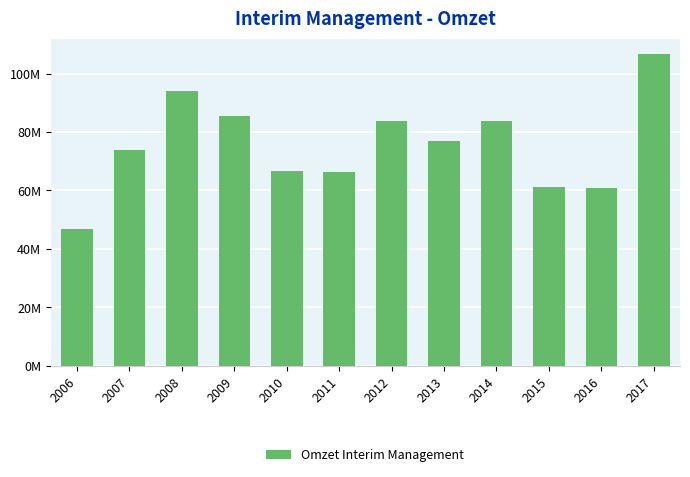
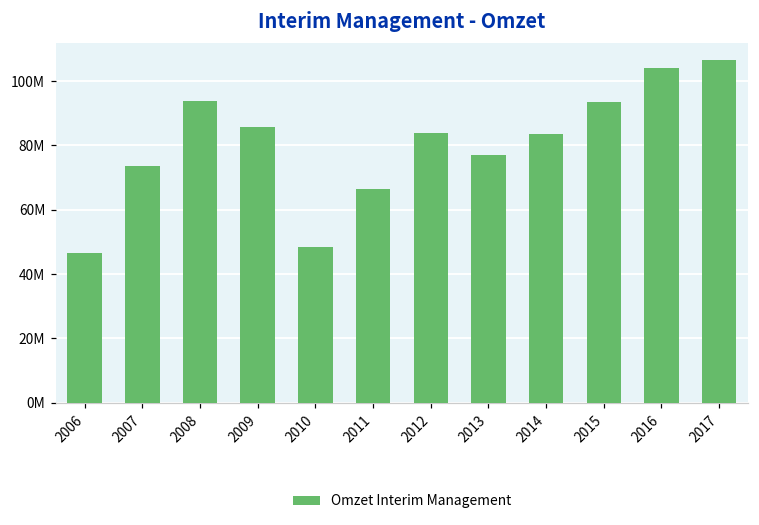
2010: 67000000 -> 48000000
2015: 61000000 -> 93000000
2016: 61000000 -> 104000000
